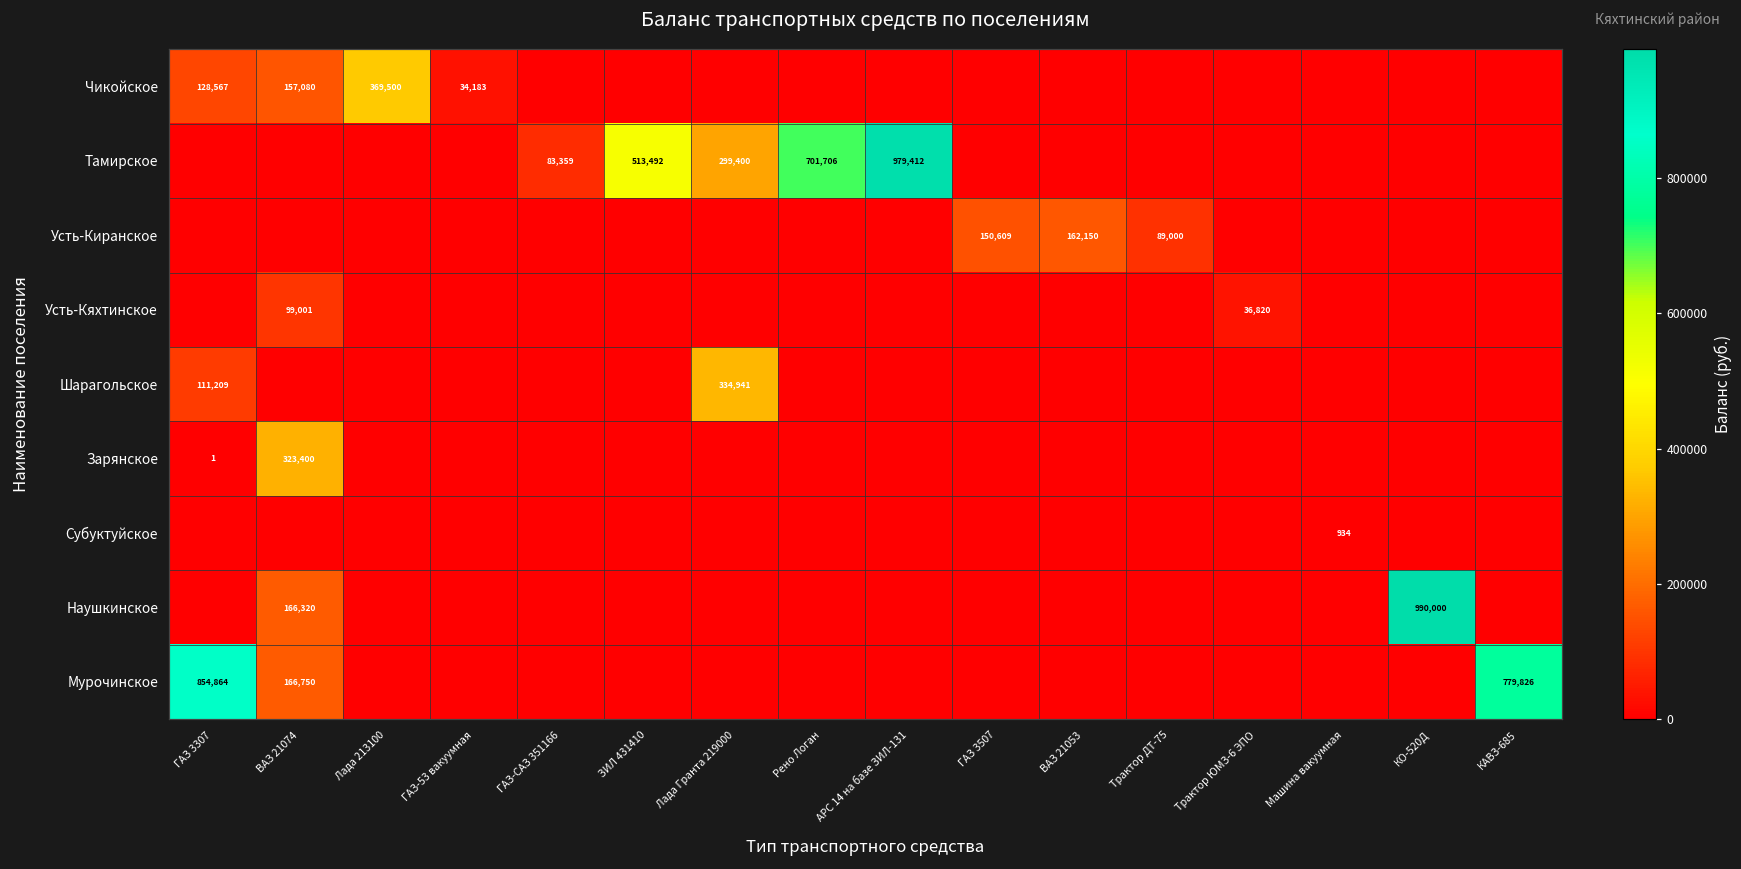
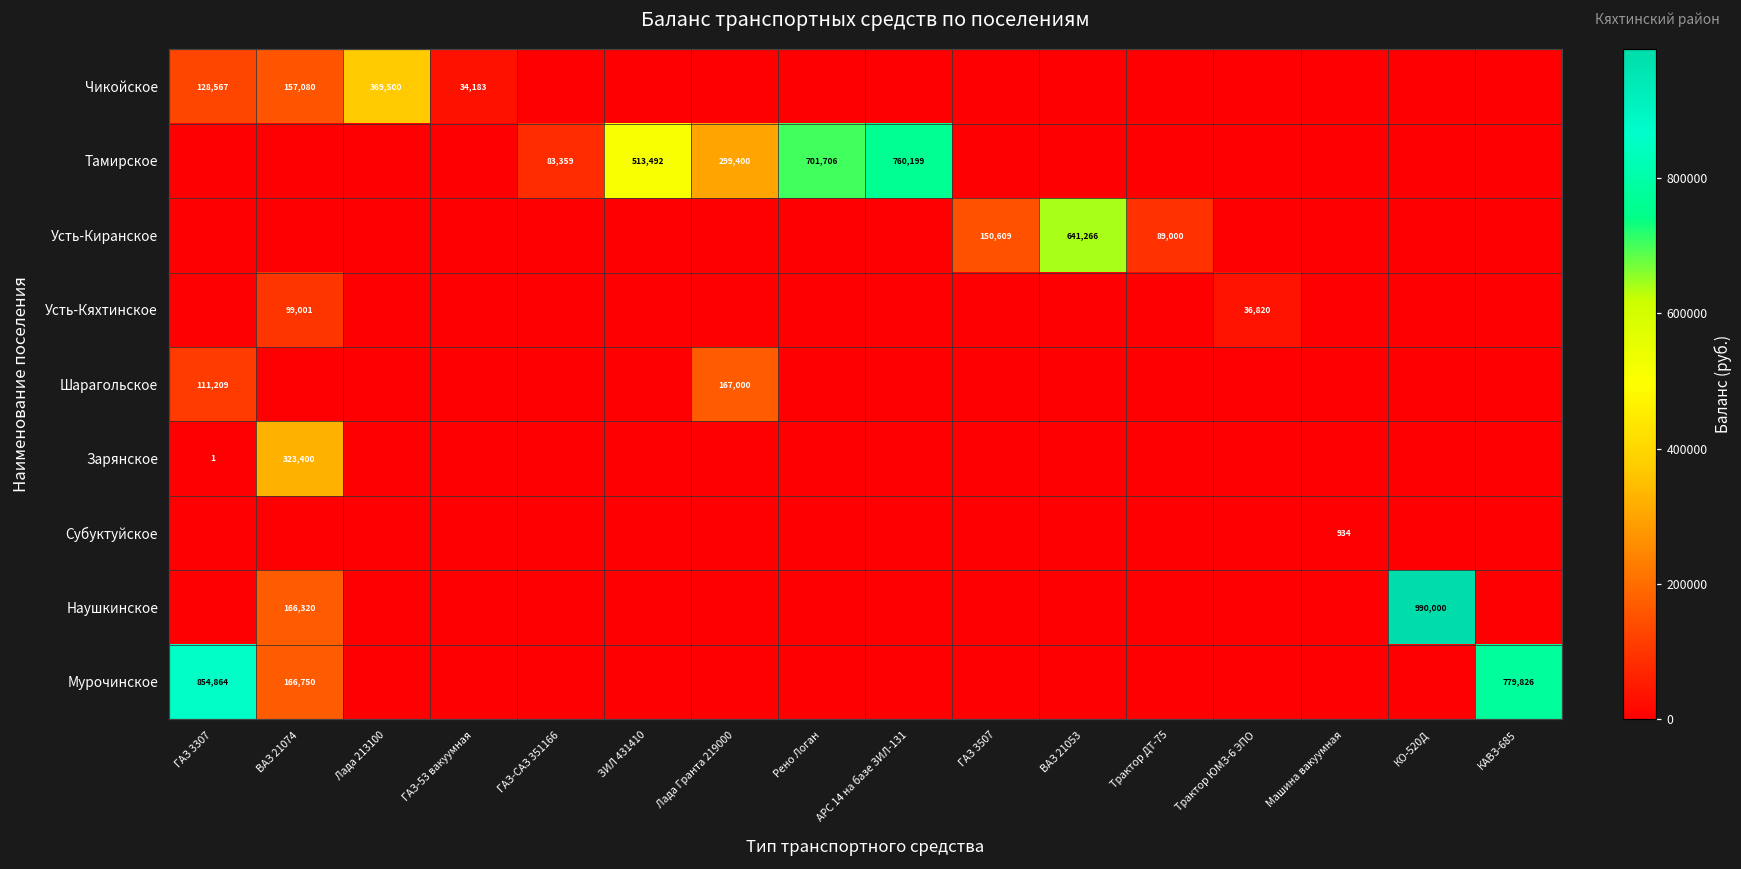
Тамирское, АРС 14 на базе ЗИЛ-131: 979,412 -> 760,199
Усть-Киранское, ВАЗ 21053: 162,150 -> 641,266
Шарагольское, Лада Гранта 219000: 334,941 -> 167,000
